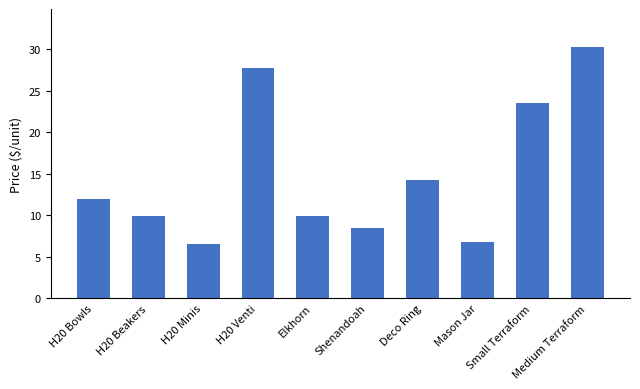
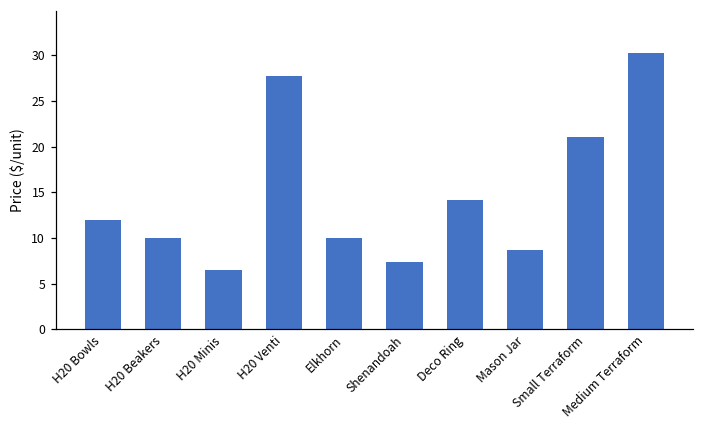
Shenandoah: 8 -> 7
Mason Jar: 7 -> 9
Small Terraform: 24 -> 21
